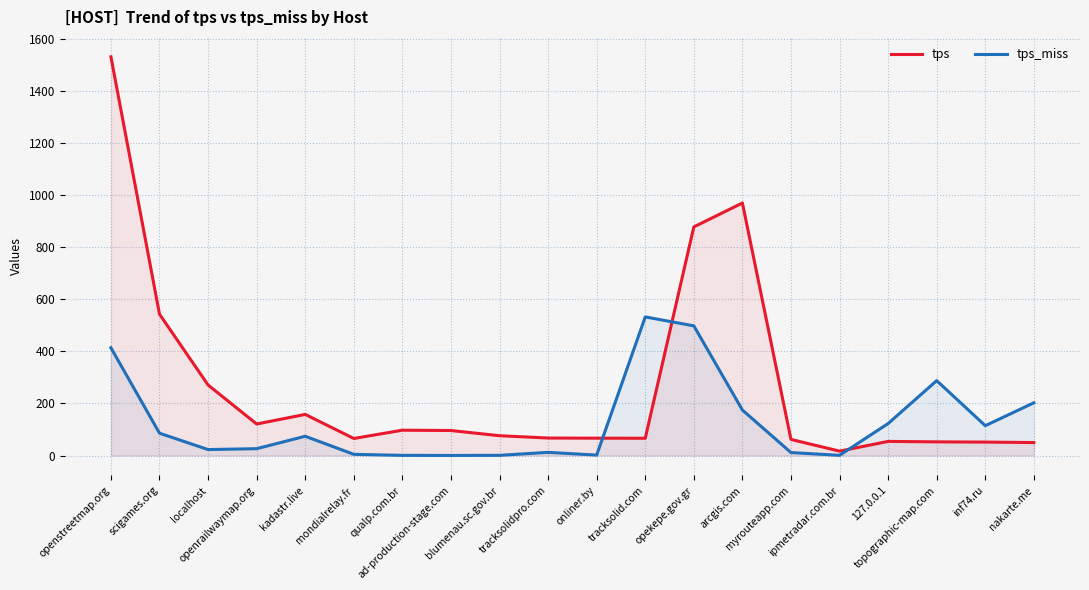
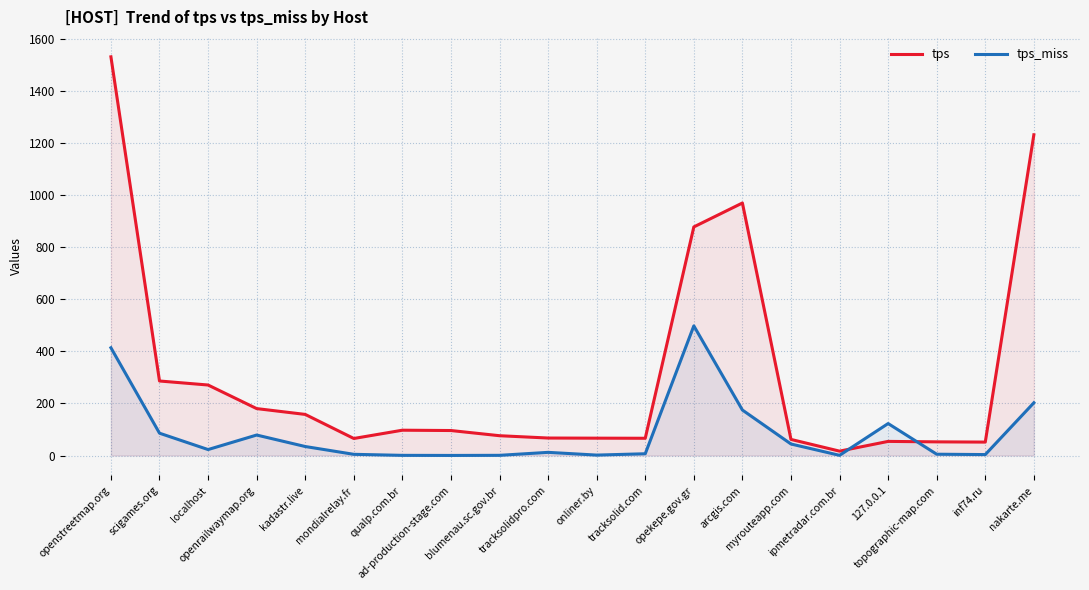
tps, scigames.org: 540 -> 290
tps, openrailwaymap.org: 120 -> 180
tps_miss, openrailwaymap.org: 30 -> 80
tps_miss, kadastr.live: 70 -> 30
tps_miss, tracksolid.com: 530 -> 10
tps_miss, myrouteapp.com: 10 -> 40
tps_miss, topographic-map.com: 290 -> 0
tps_miss, inf74.ru: 110 -> 0
tps, nakarte.me: 50 -> 1230
